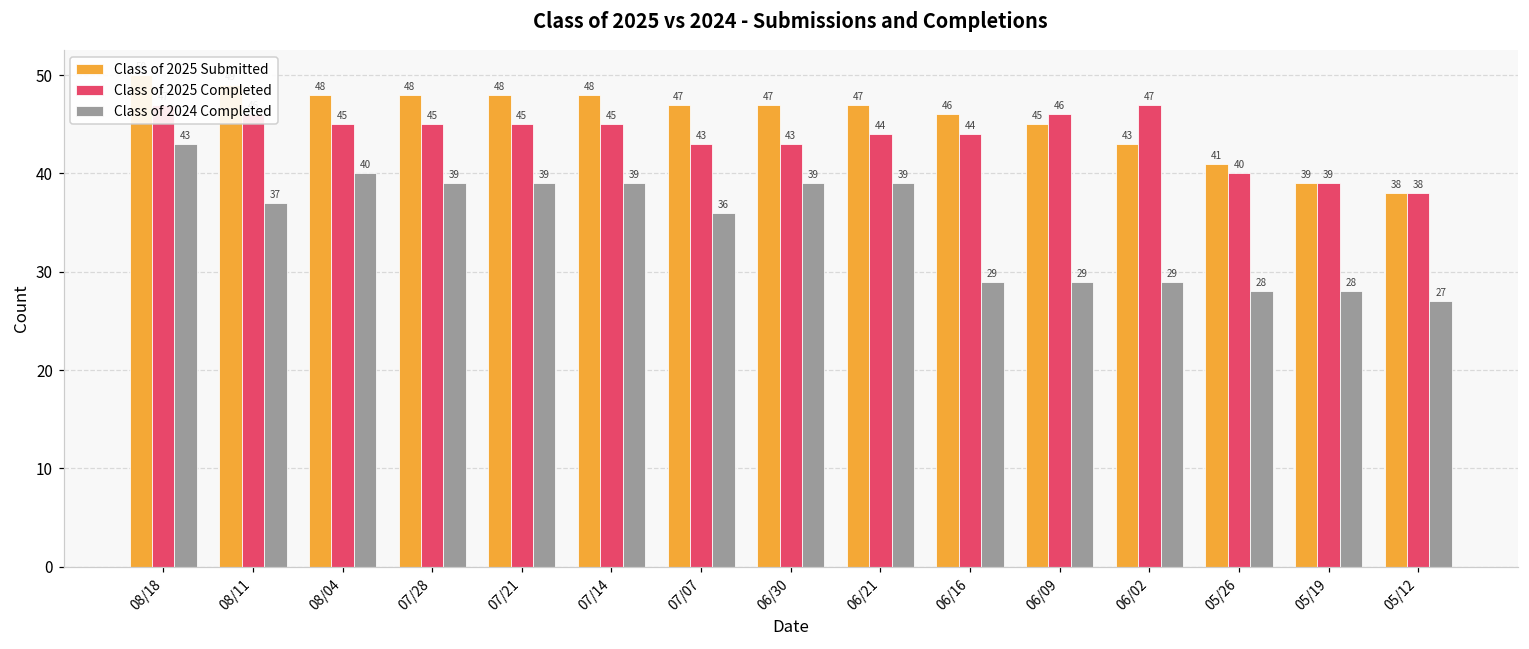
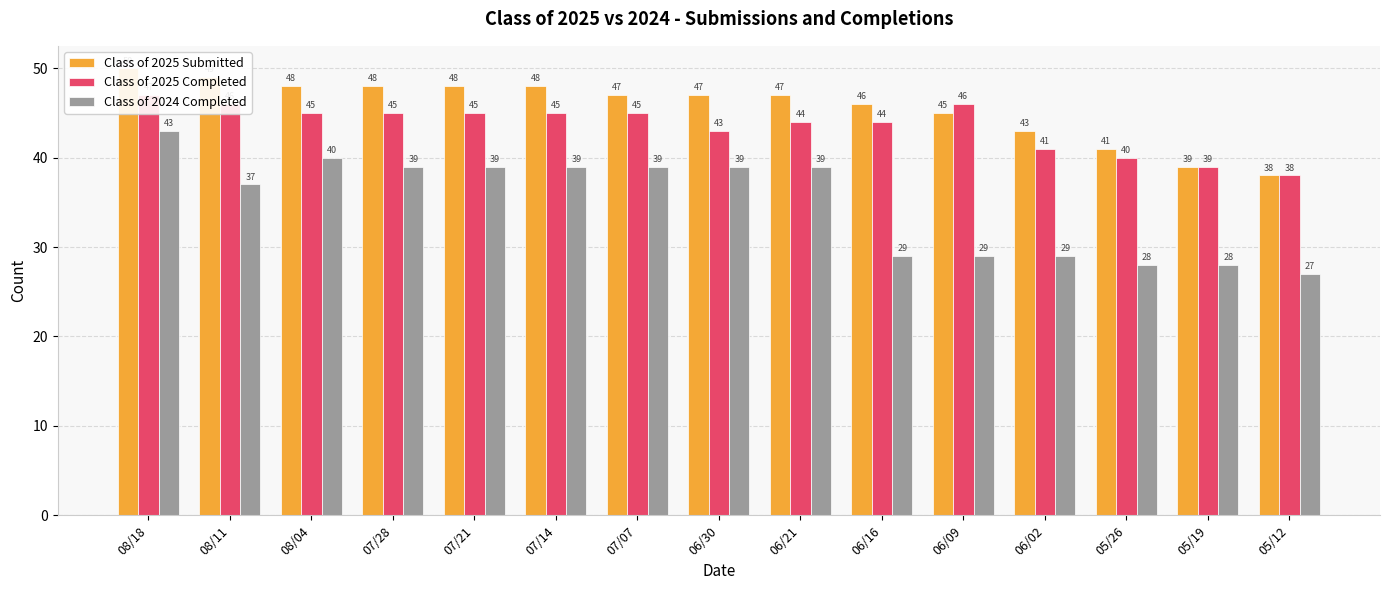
Class of 2025 Completed, 07/07: 43 -> 45
Class of 2024 Completed, 07/07: 36 -> 39
Class of 2025 Completed, 06/02: 47 -> 41
